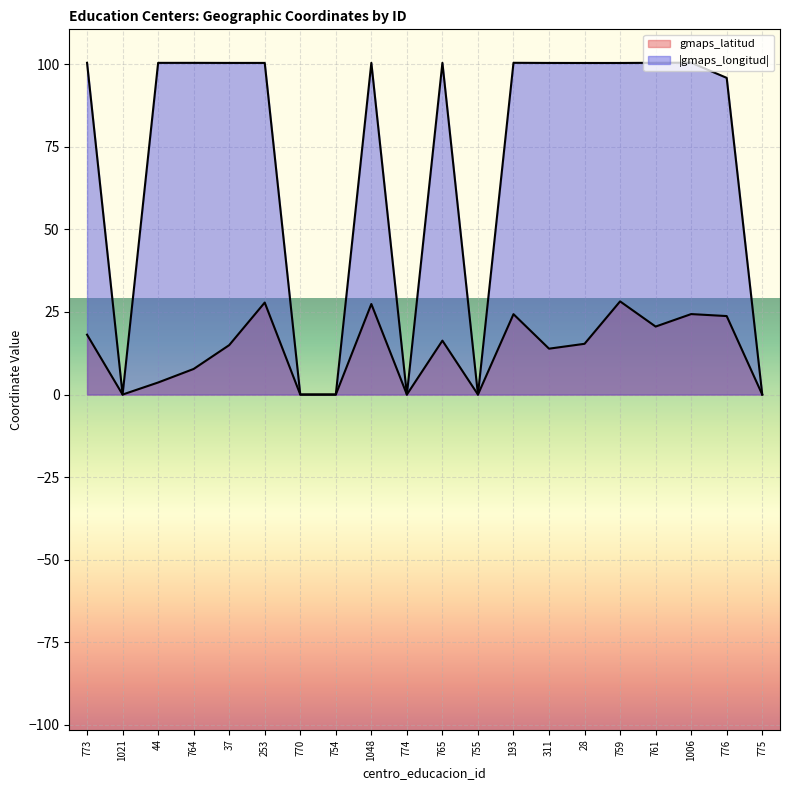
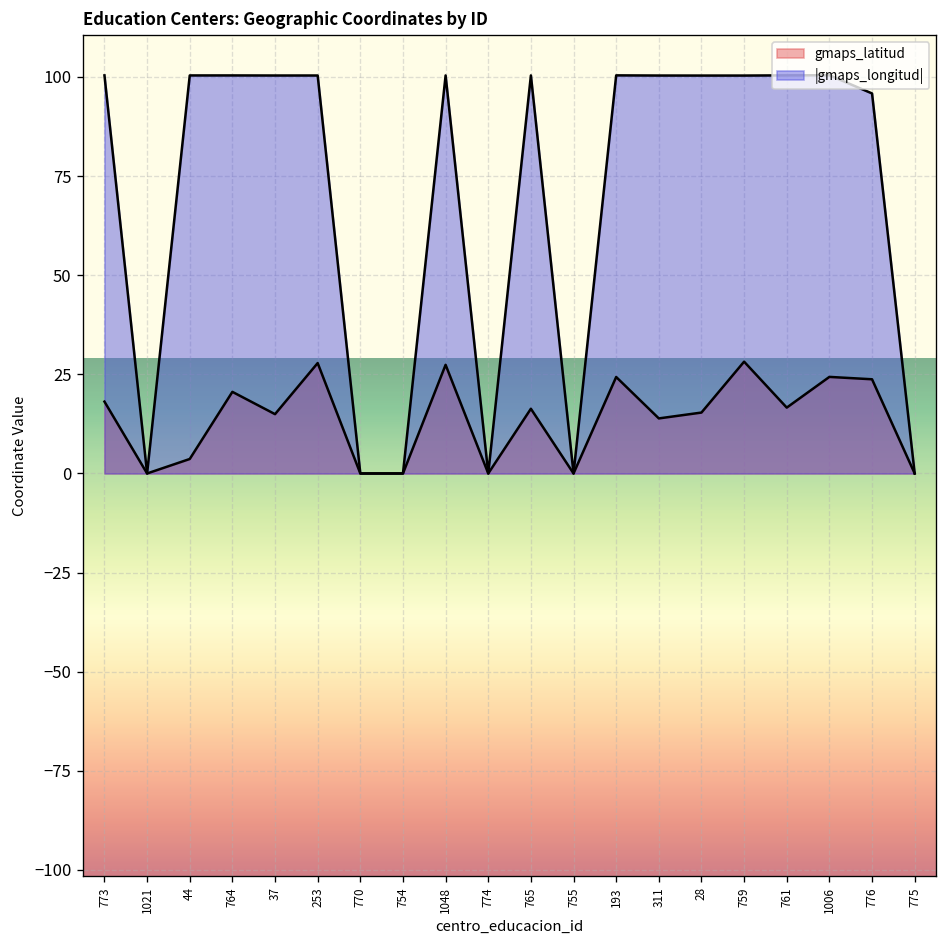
gmaps_latitud, 764: 8 -> 21
gmaps_latitud, 761: 21 -> 17
